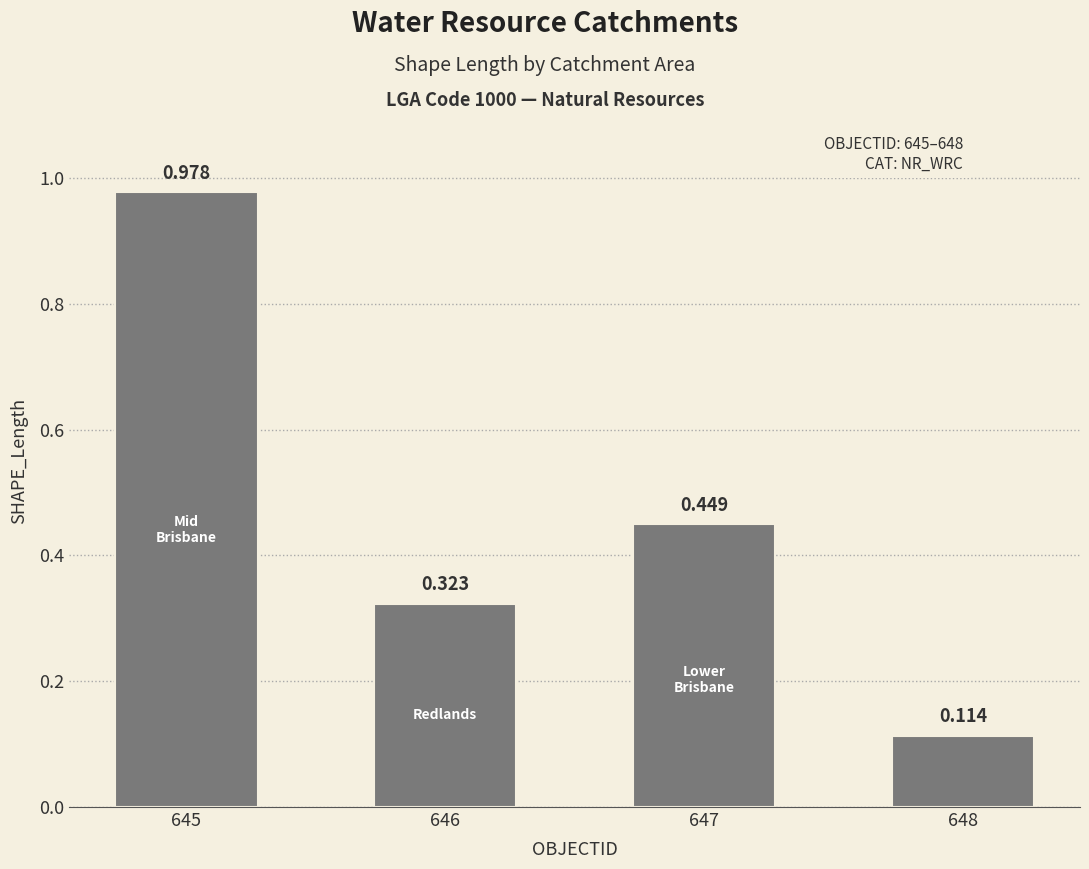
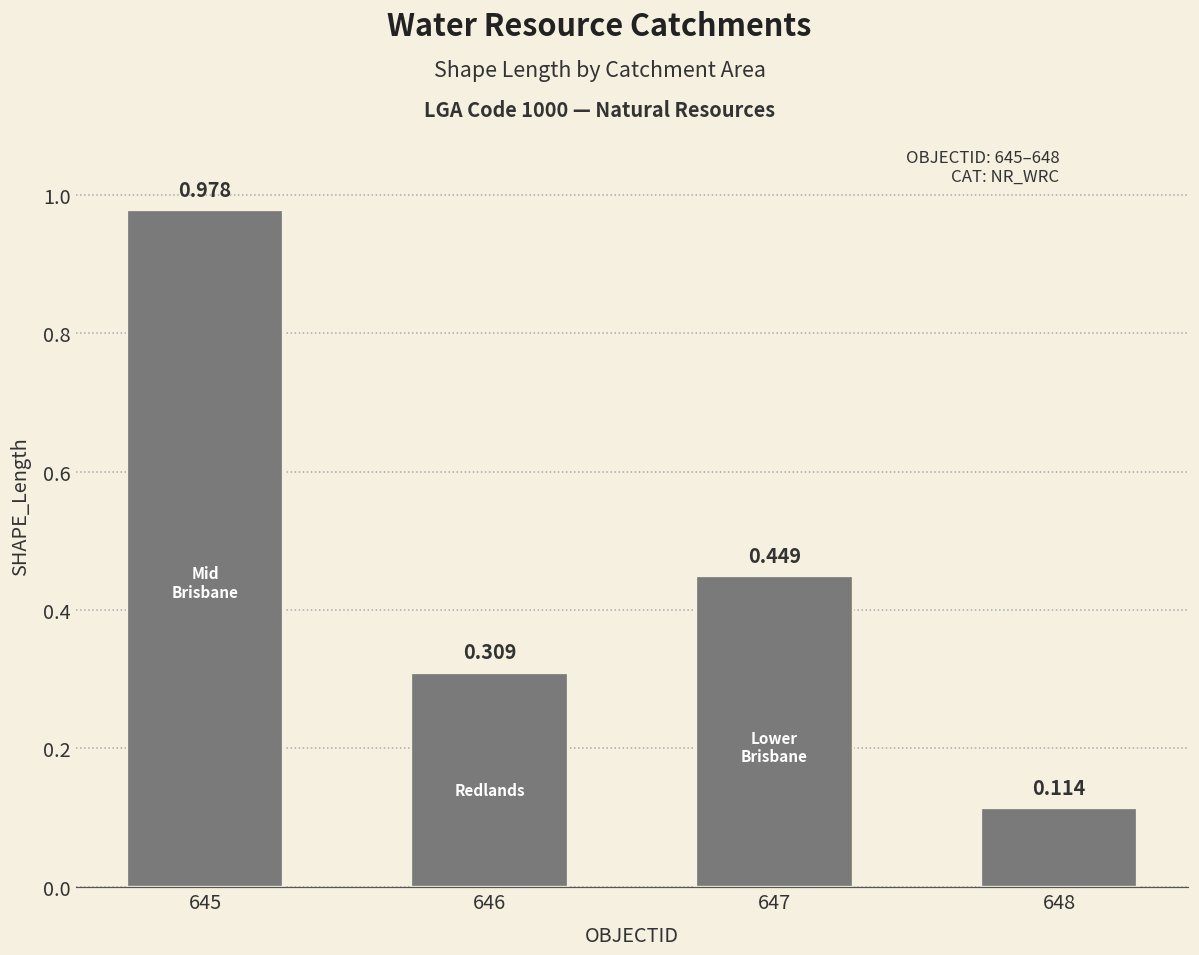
646: 0.323 -> 0.309
